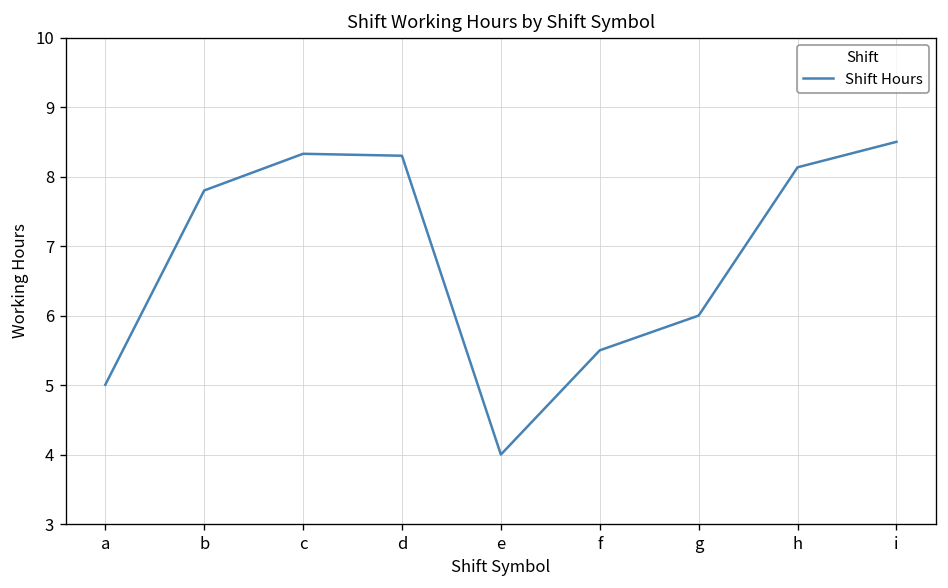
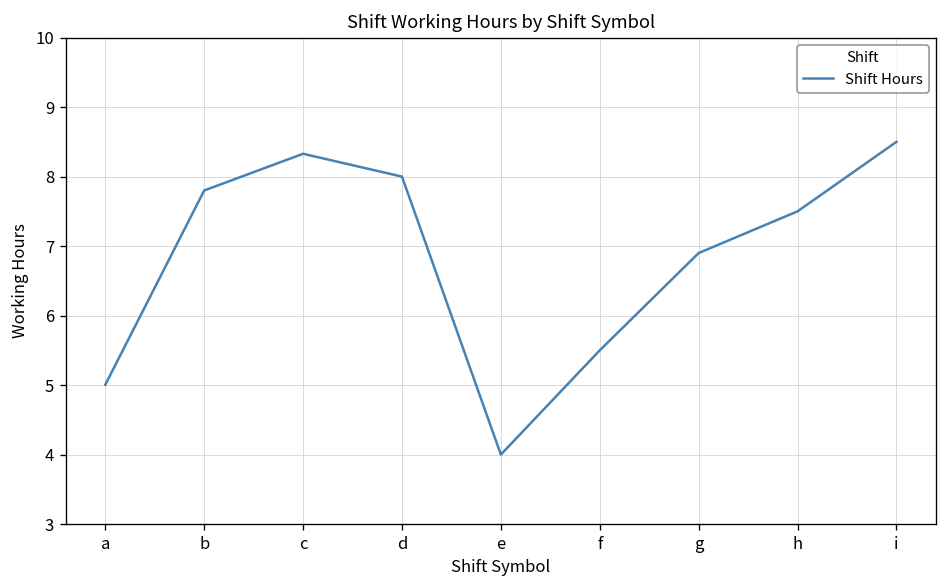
d: 8.3 -> 8.0
g: 6.0 -> 6.9
h: 8.1 -> 7.5
